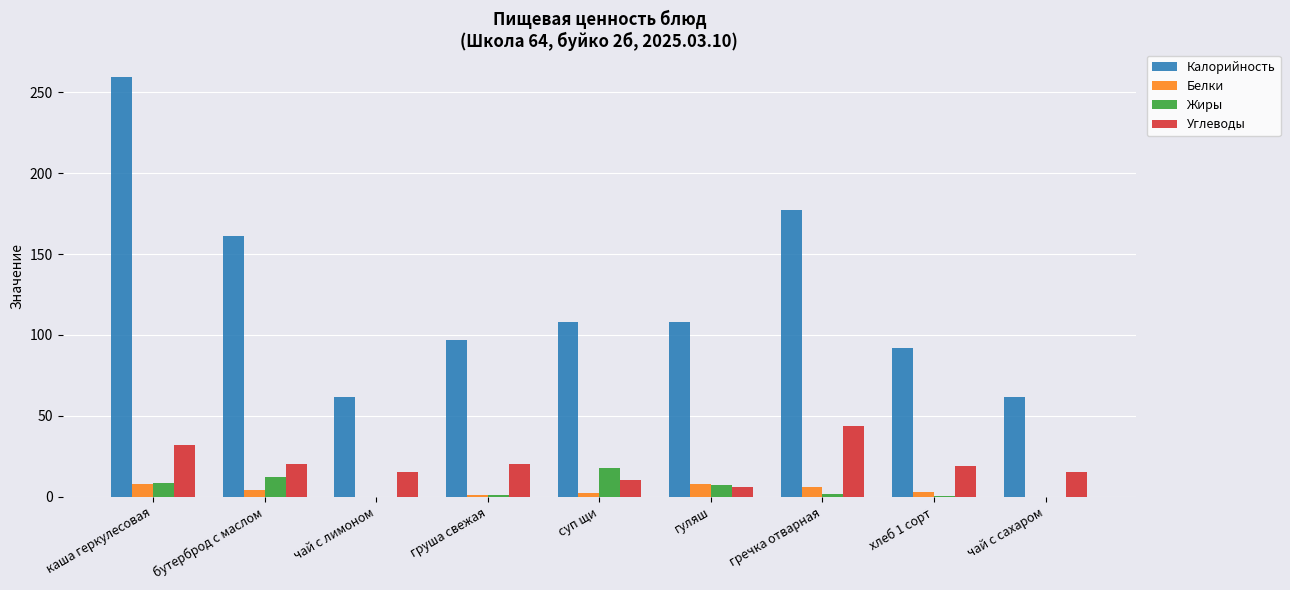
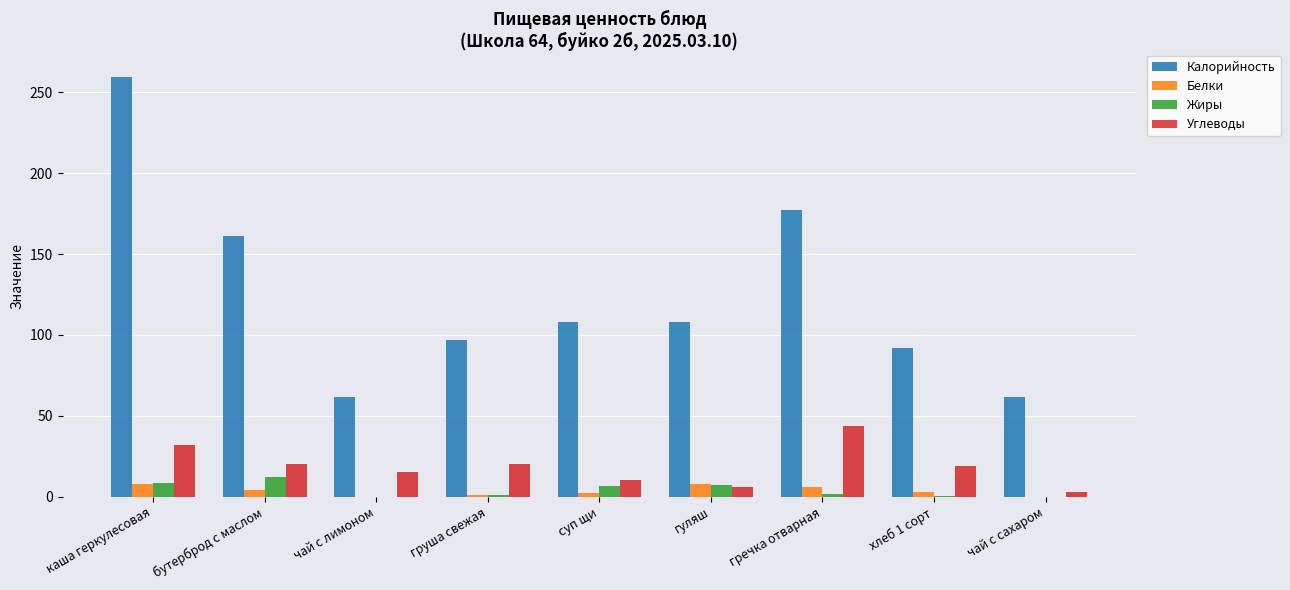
Жиры, суп щи: 18 -> 6
Углеводы, чай с сахаром: 15 -> 3
